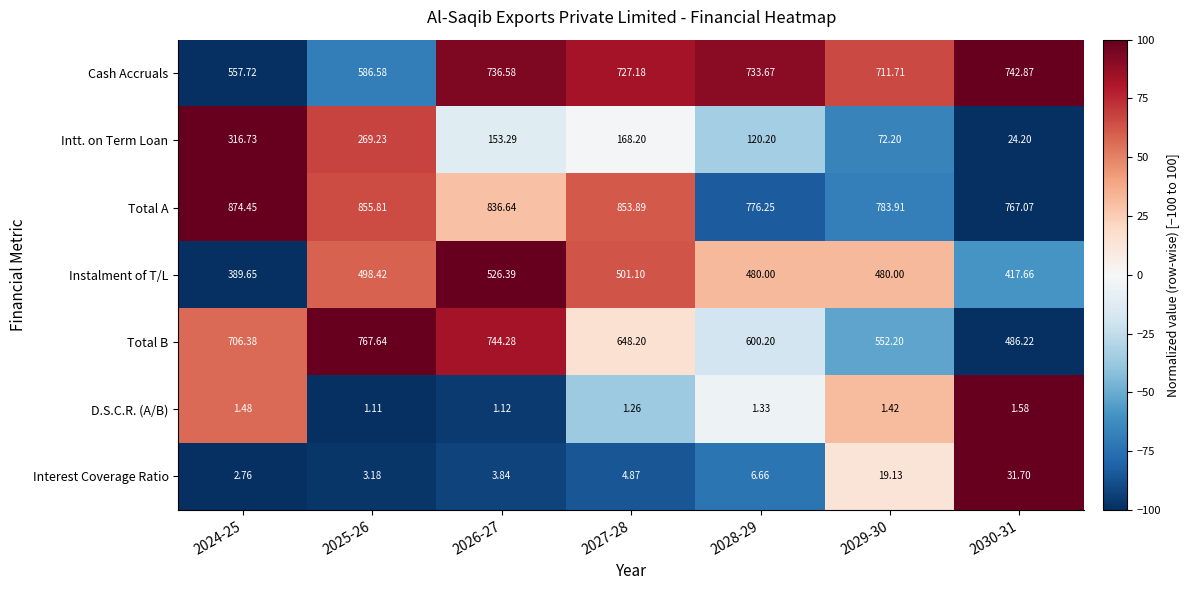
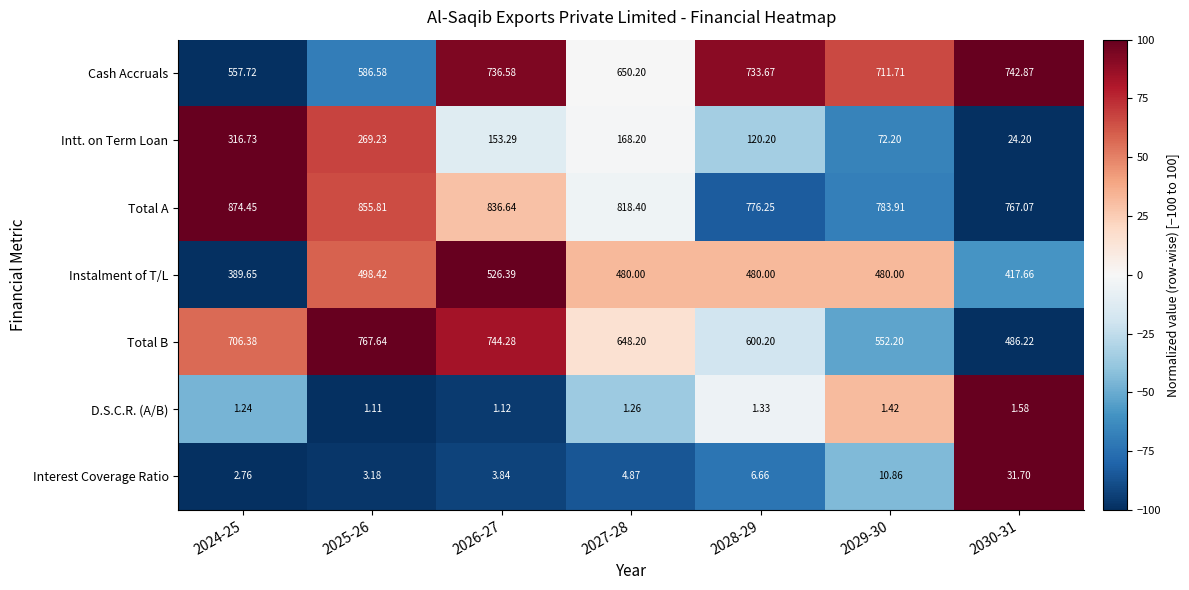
Cash Accruals, 2027-28: 727.18 -> 650.20
Total A, 2027-28: 853.89 -> 818.40
Instalment of T/L, 2027-28: 501.10 -> 480.00
D.S.C.R. (A/B), 2024-25: 1.48 -> 1.24
Interest Coverage Ratio, 2029-30: 19.13 -> 10.86
